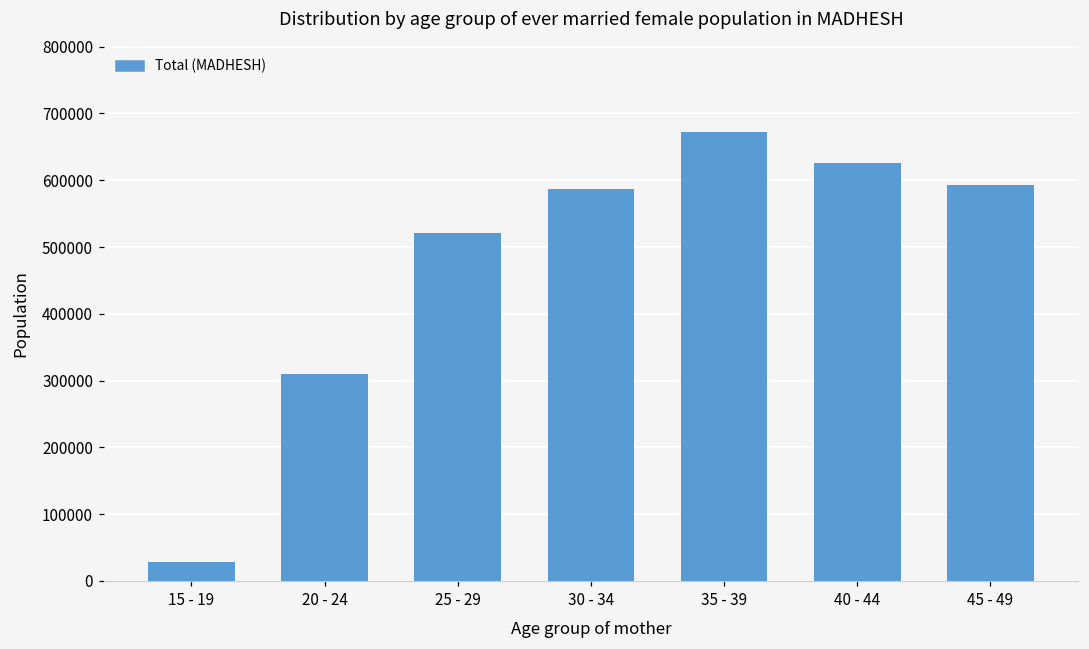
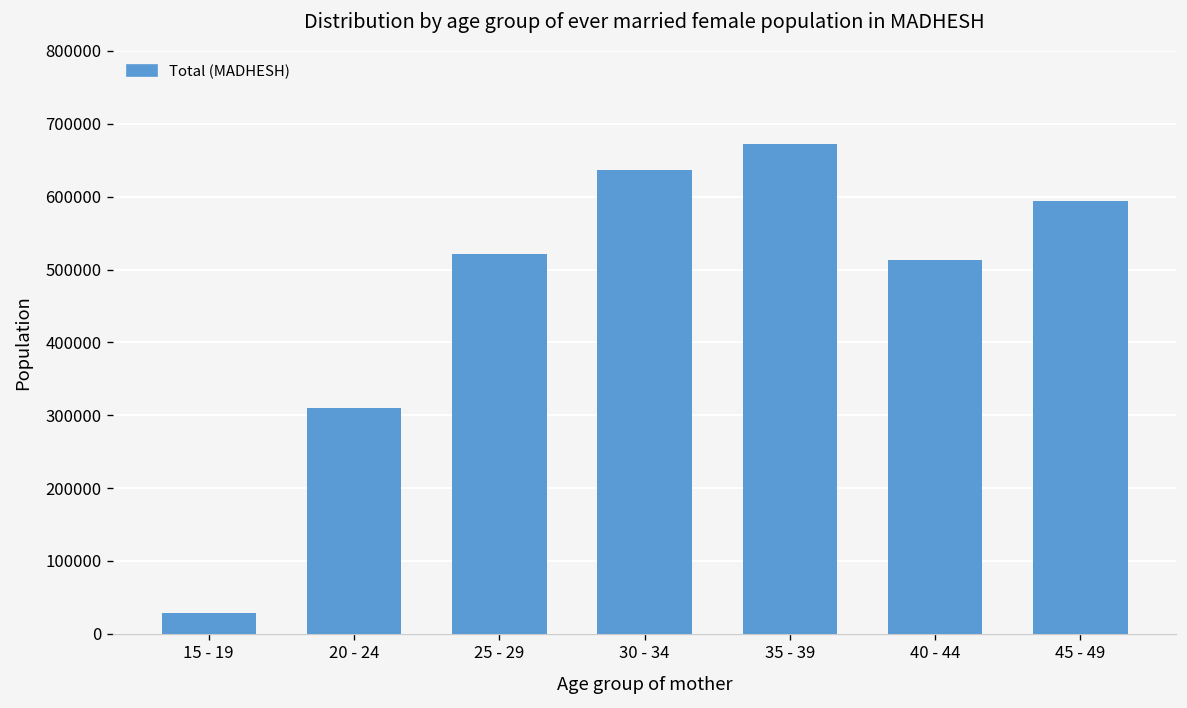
30 - 34: 590000 -> 640000
40 - 44: 630000 -> 510000
